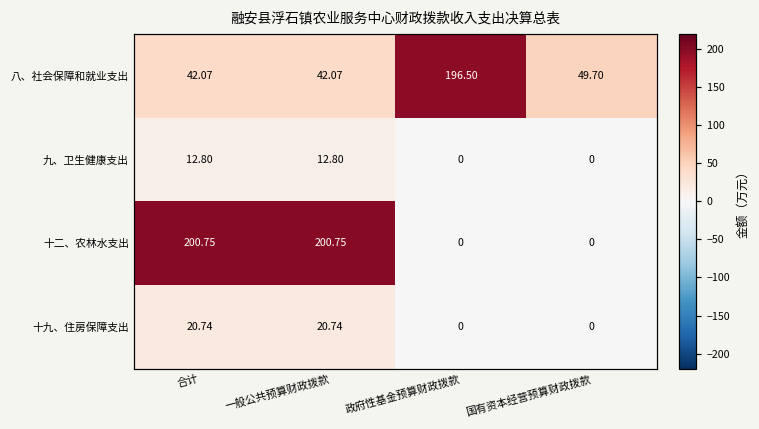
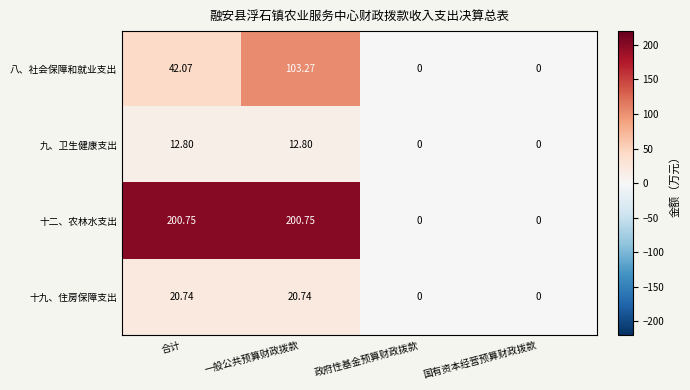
八、社会保障和就业支出, 一般公共预算财政拨款: 42.07 -> 103.27
八、社会保障和就业支出, 政府性基金预算财政拨款: 196.50 -> 0
八、社会保障和就业支出, 国有资本经营预算财政拨款: 49.70 -> 0
